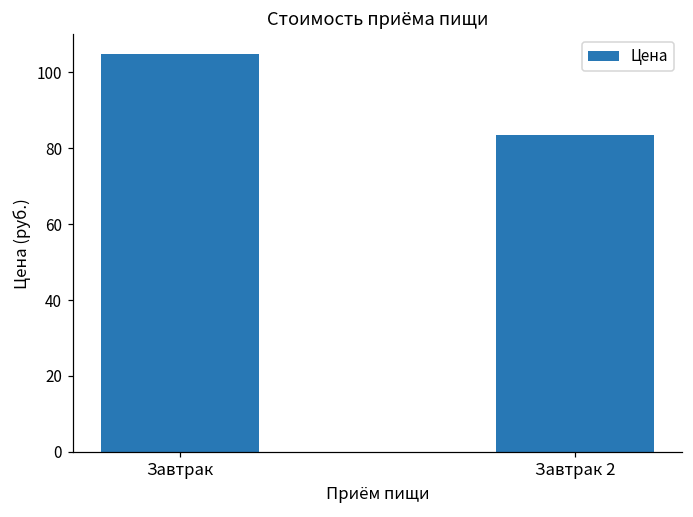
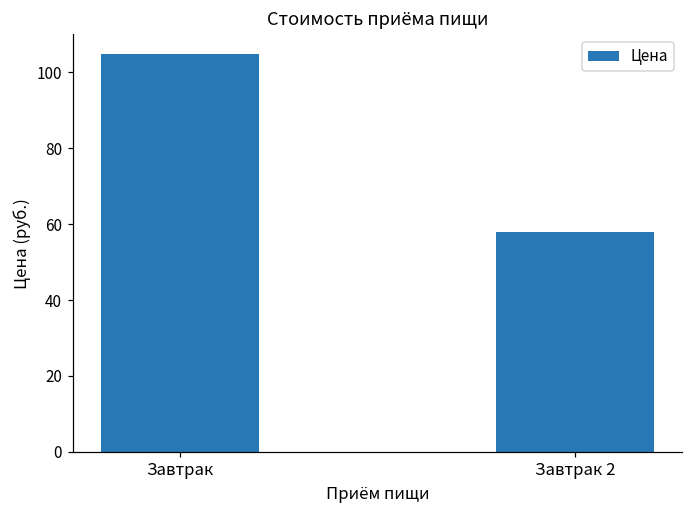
Завтрак 2: 83 -> 58
